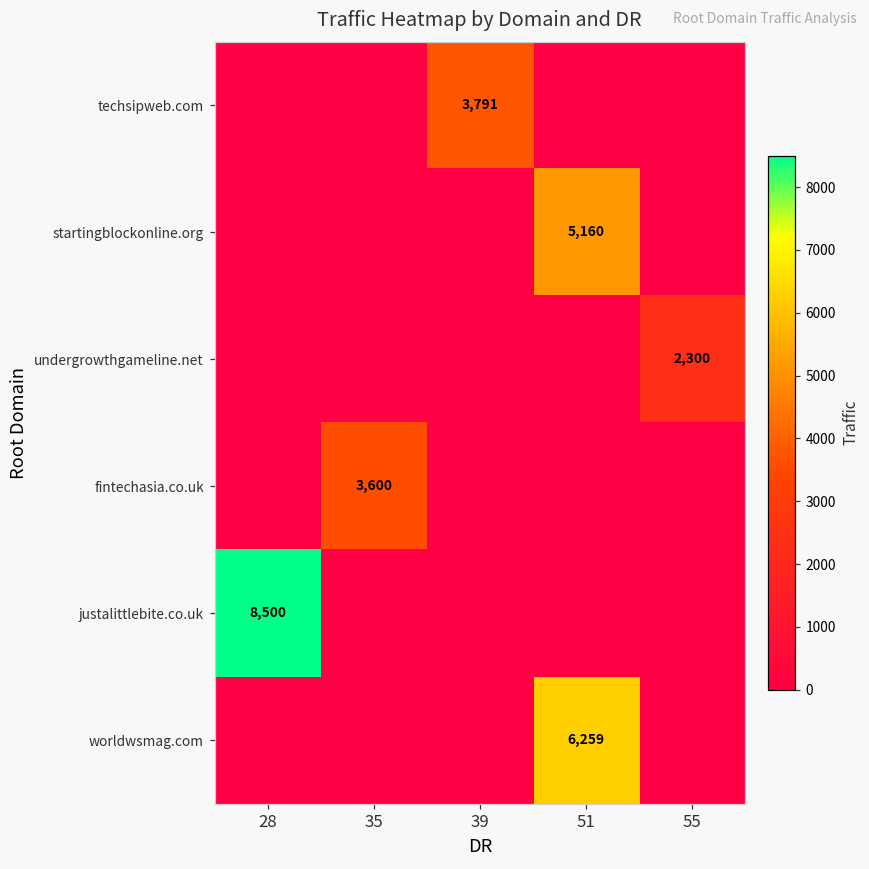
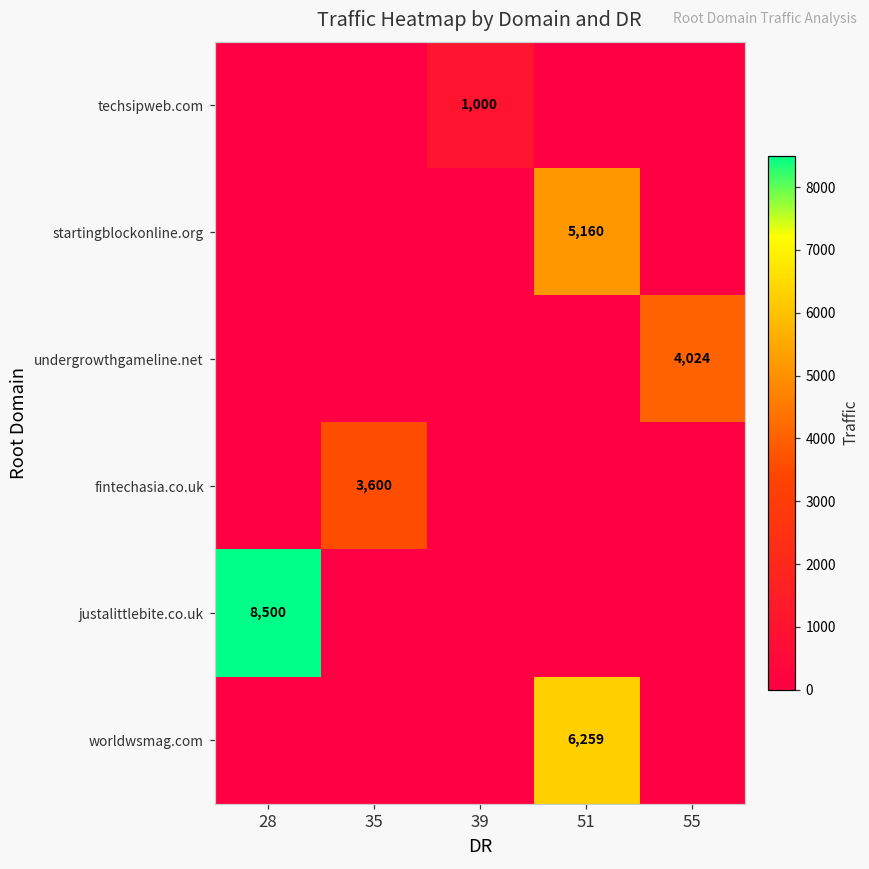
techsipweb.com, 39: 3,791 -> 1,000
undergrowthgameline.net, 55: 2,300 -> 4,024
